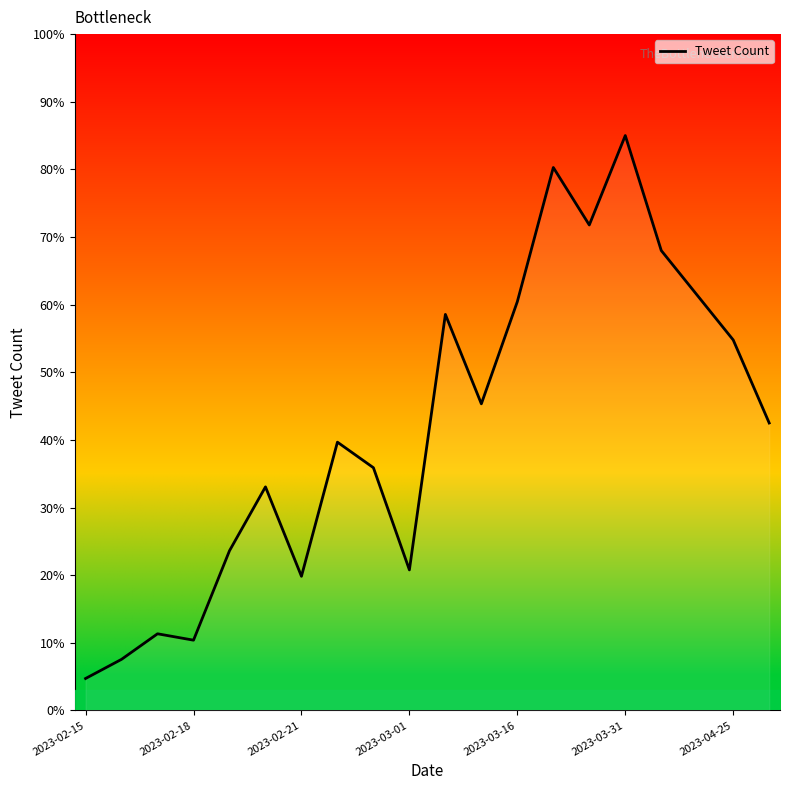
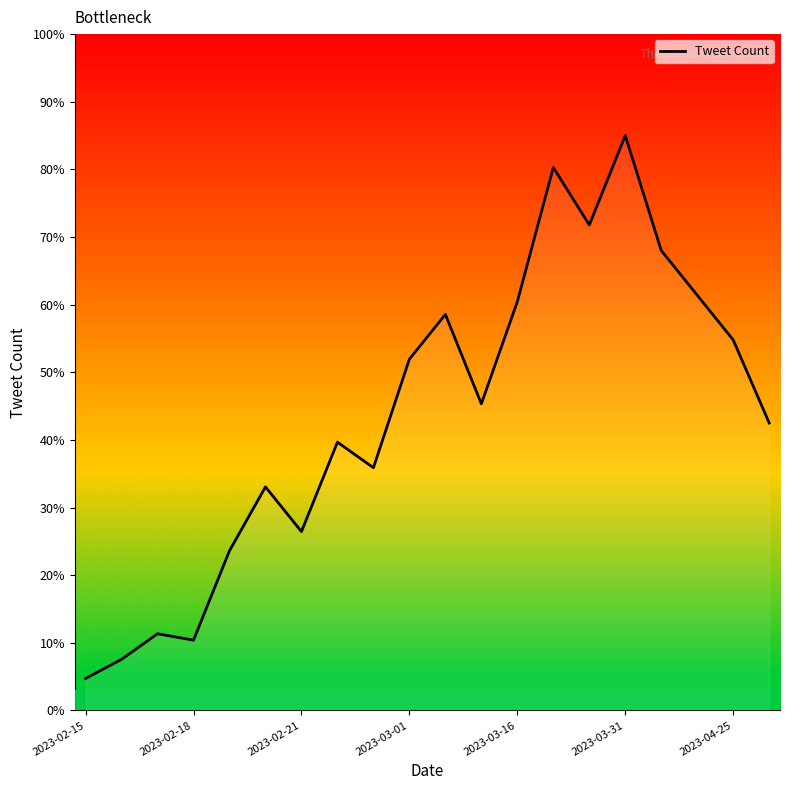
2023-02-21: 20% -> 26%
2023-03-01: 21% -> 52%
